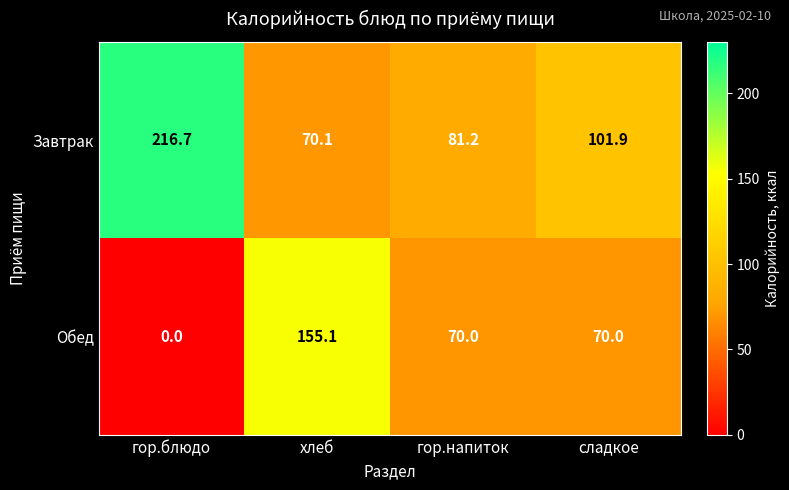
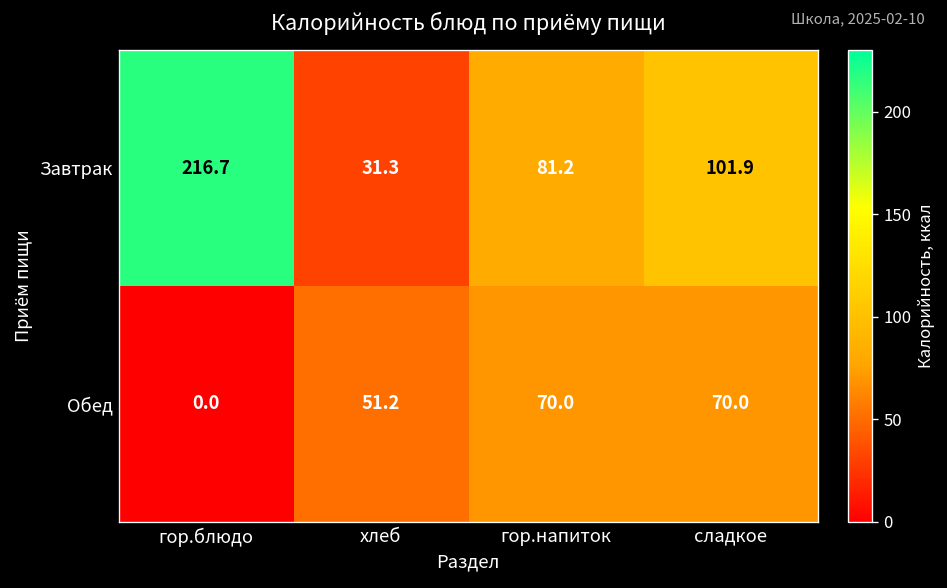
Завтрак, хлеб: 70.1 -> 31.3
Обед, хлеб: 155.1 -> 51.2
